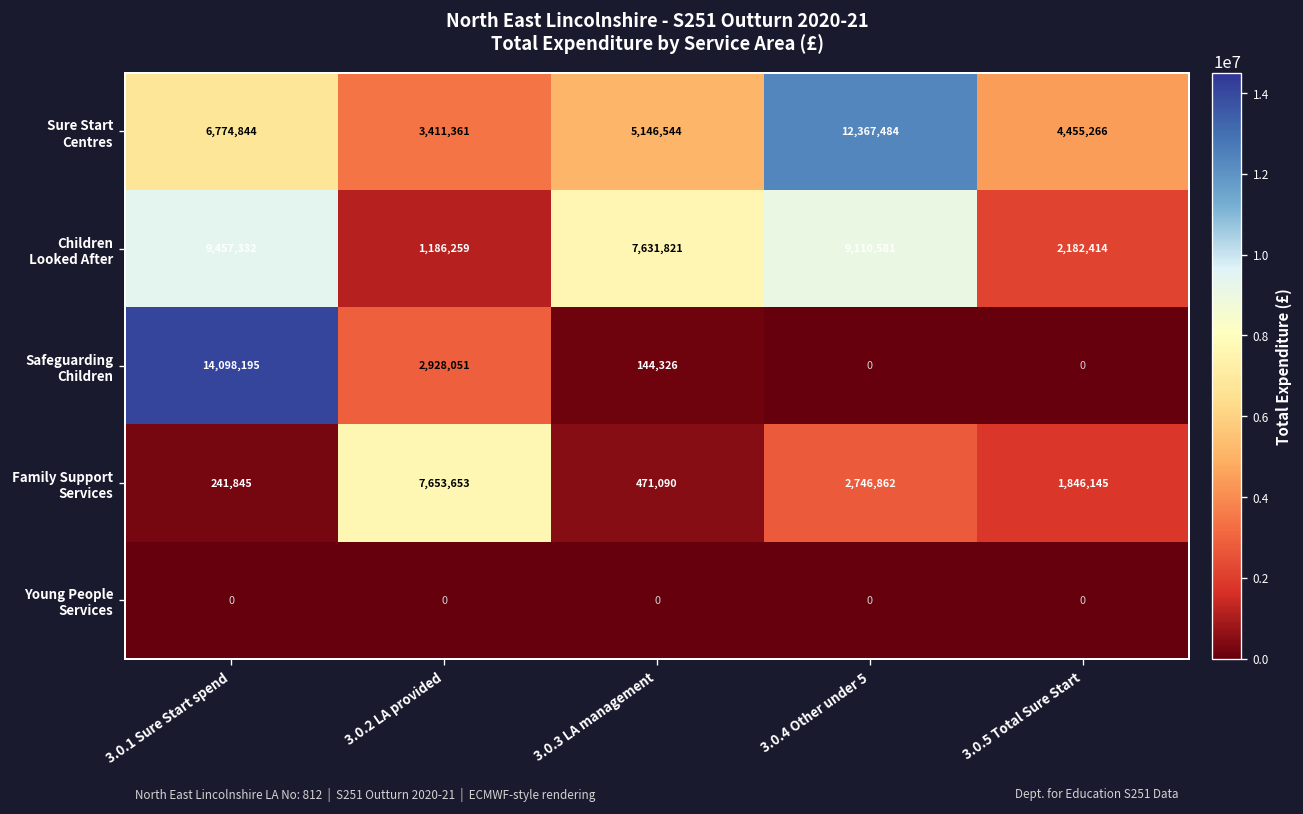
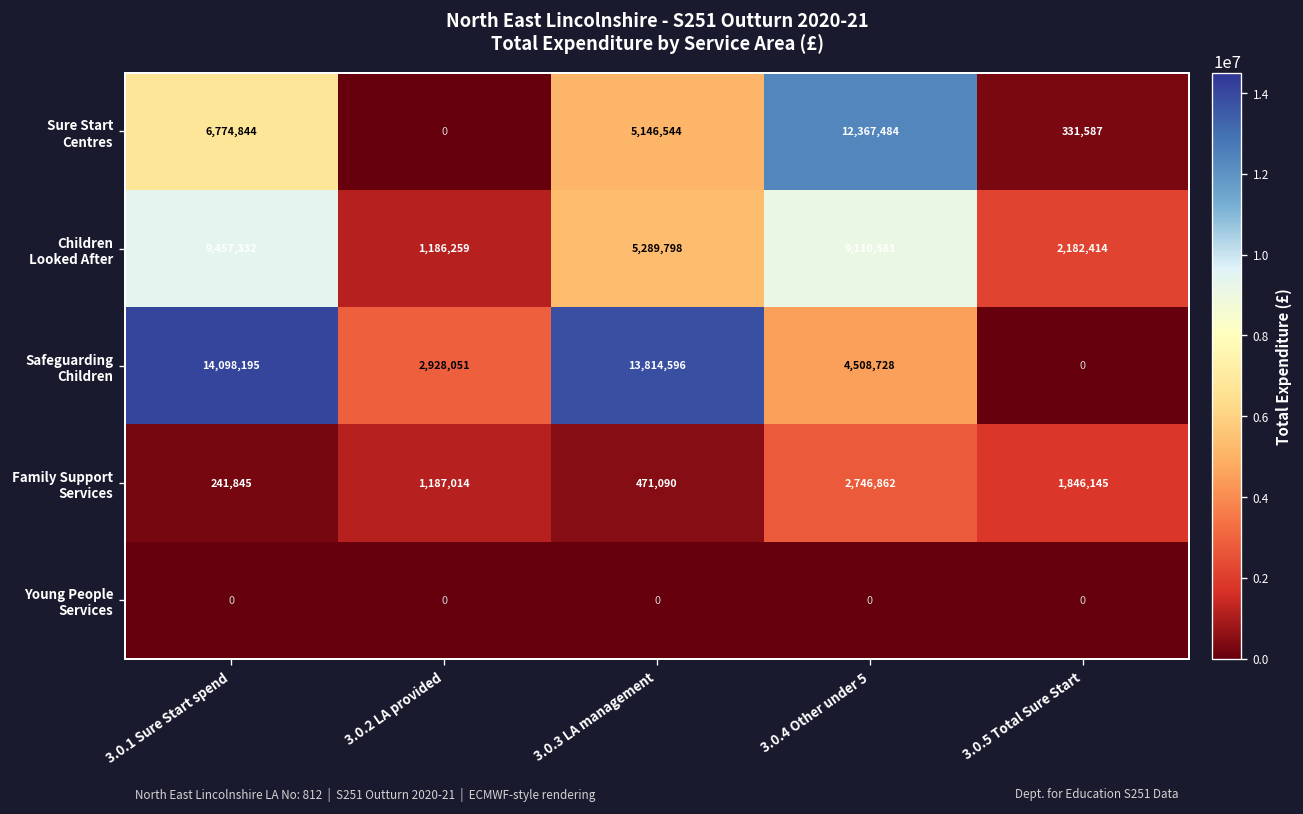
Sure Start Centres, 3.0.2 LA provided: 3,411,361 -> 0
Sure Start Centres, 3.0.5 Total Sure Start: 4,455,266 -> 331,587
Children Looked After, 3.0.3 LA management: 7,631,821 -> 5,289,798
Safeguarding Children, 3.0.3 LA management: 144,326 -> 13,814,596
Safeguarding Children, 3.0.4 Other under 5: 0 -> 4,508,728
Family Support Services, 3.0.2 LA provided: 7,653,653 -> 1,187,014
